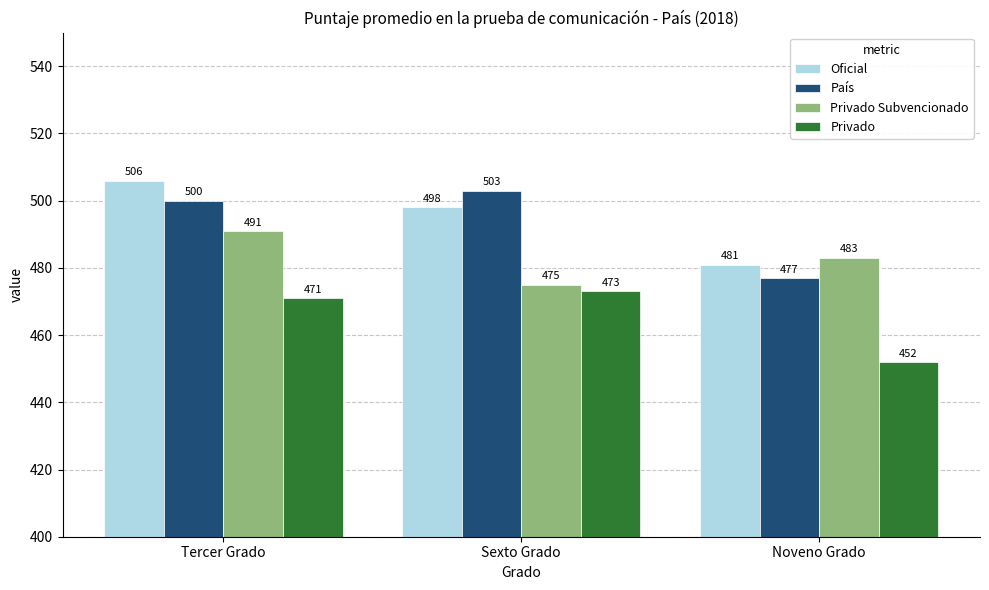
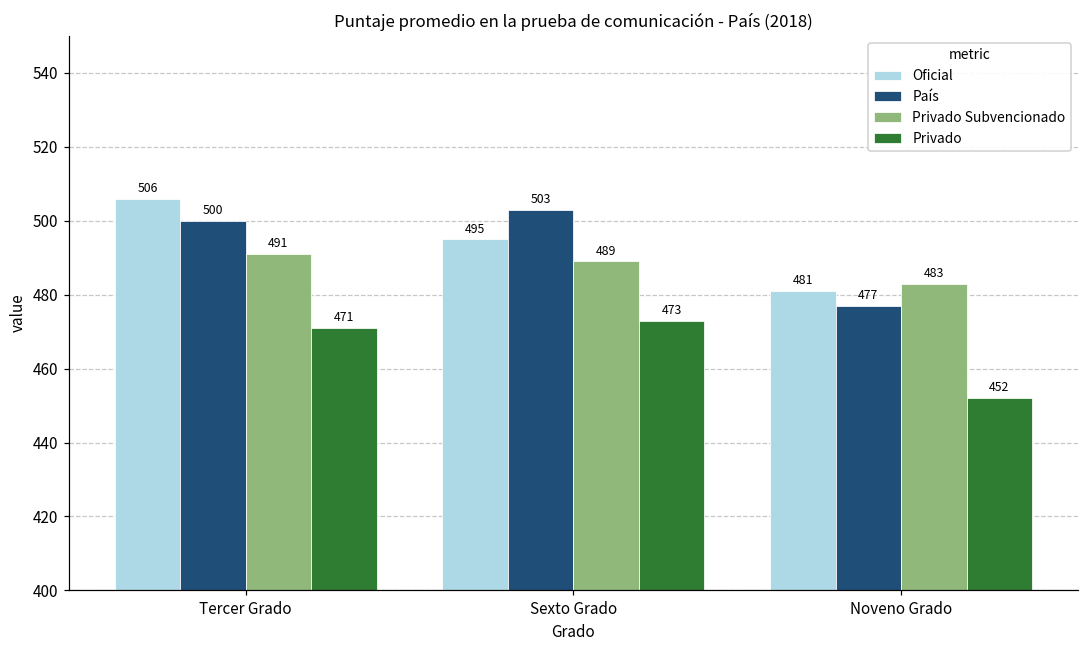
Oficial, Sexto Grado: 498 -> 495
Privado Subvencionado, Sexto Grado: 475 -> 489
